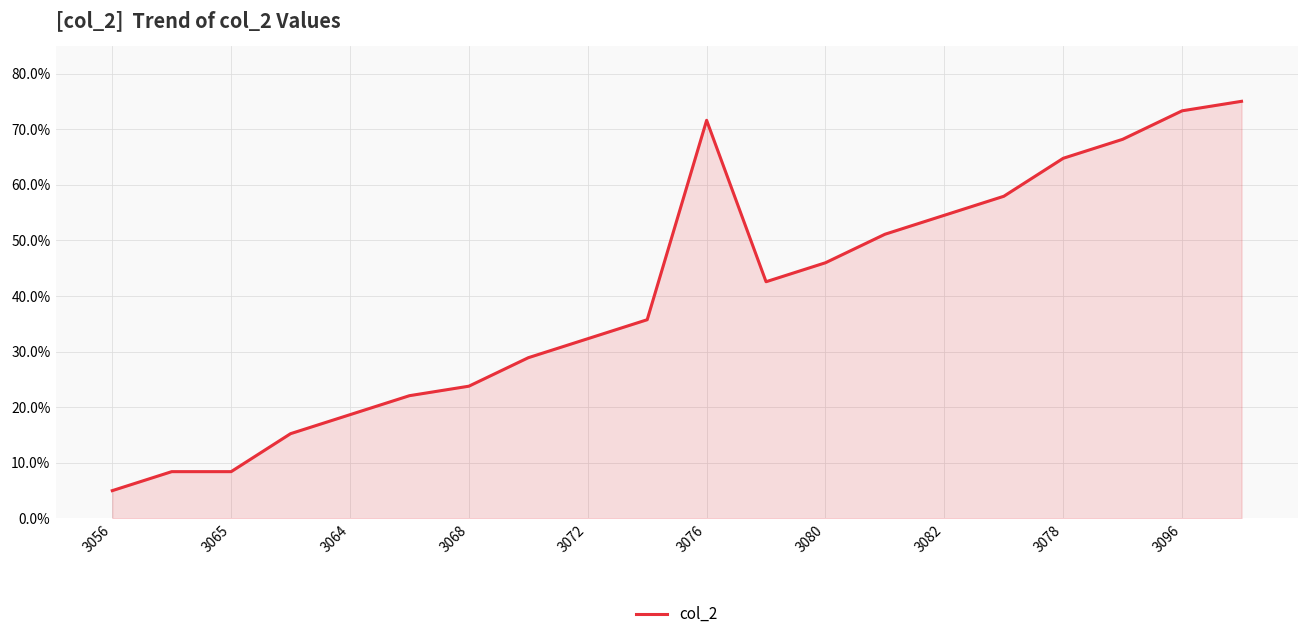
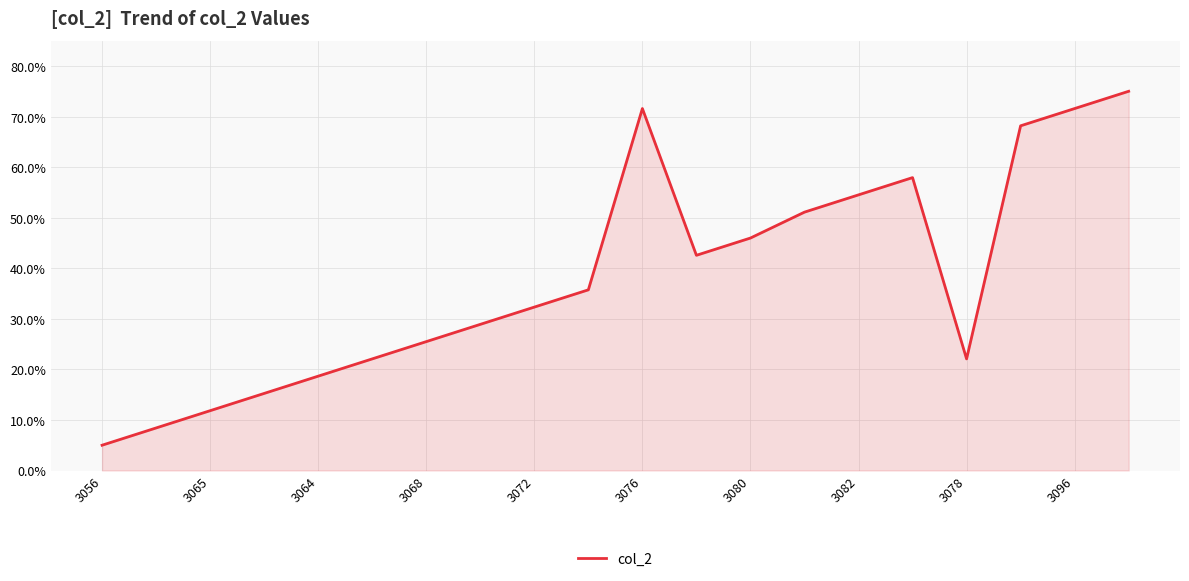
3065: 8% -> 12%
3068: 24% -> 25%
3078: 65% -> 22%
3096: 73% -> 72%
